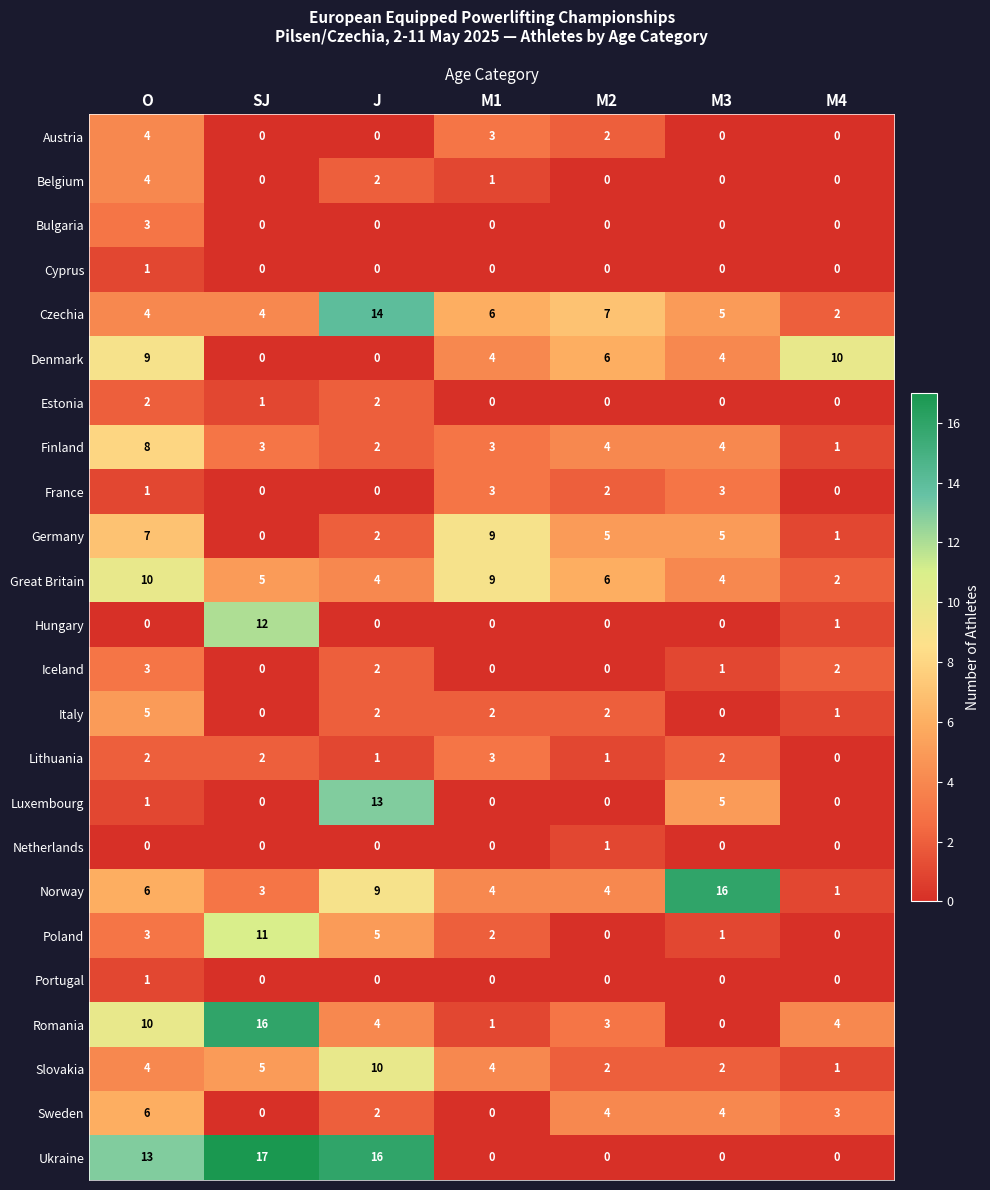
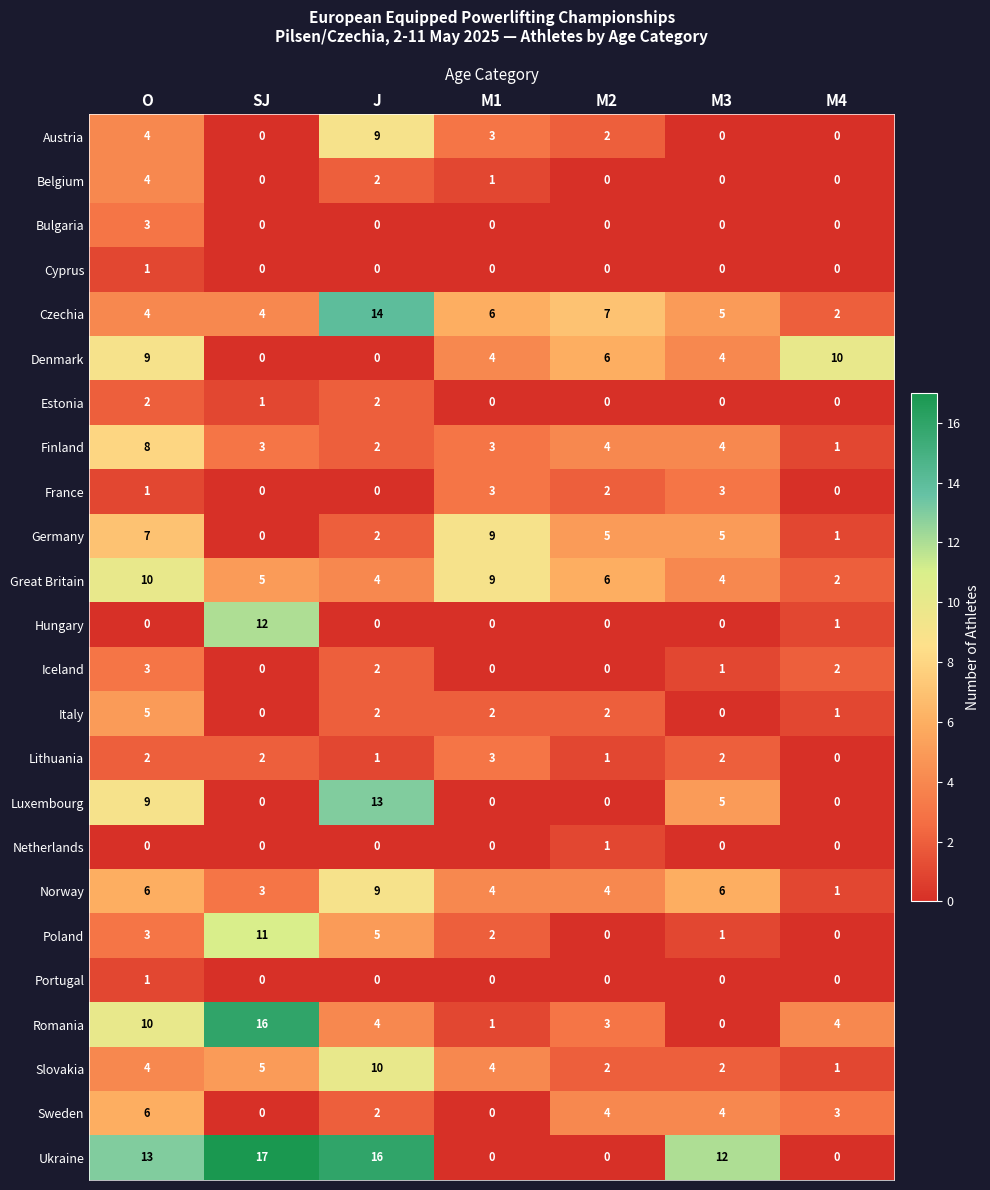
Austria, J: 0 -> 9
Luxembourg, O: 1 -> 9
Norway, M3: 16 -> 6
Ukraine, M3: 0 -> 12
